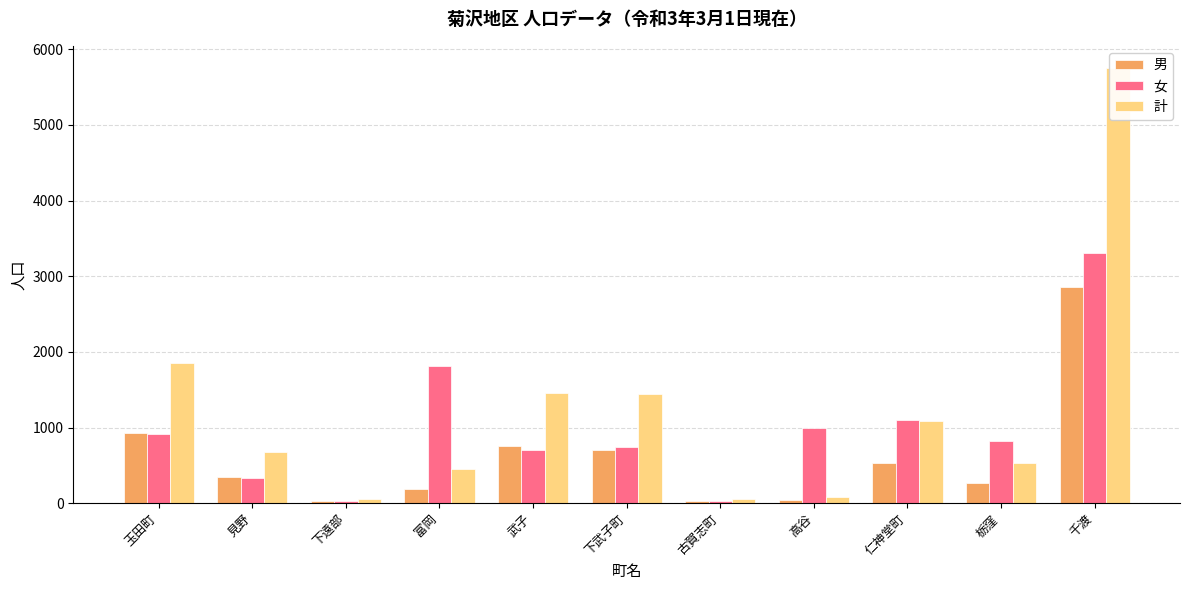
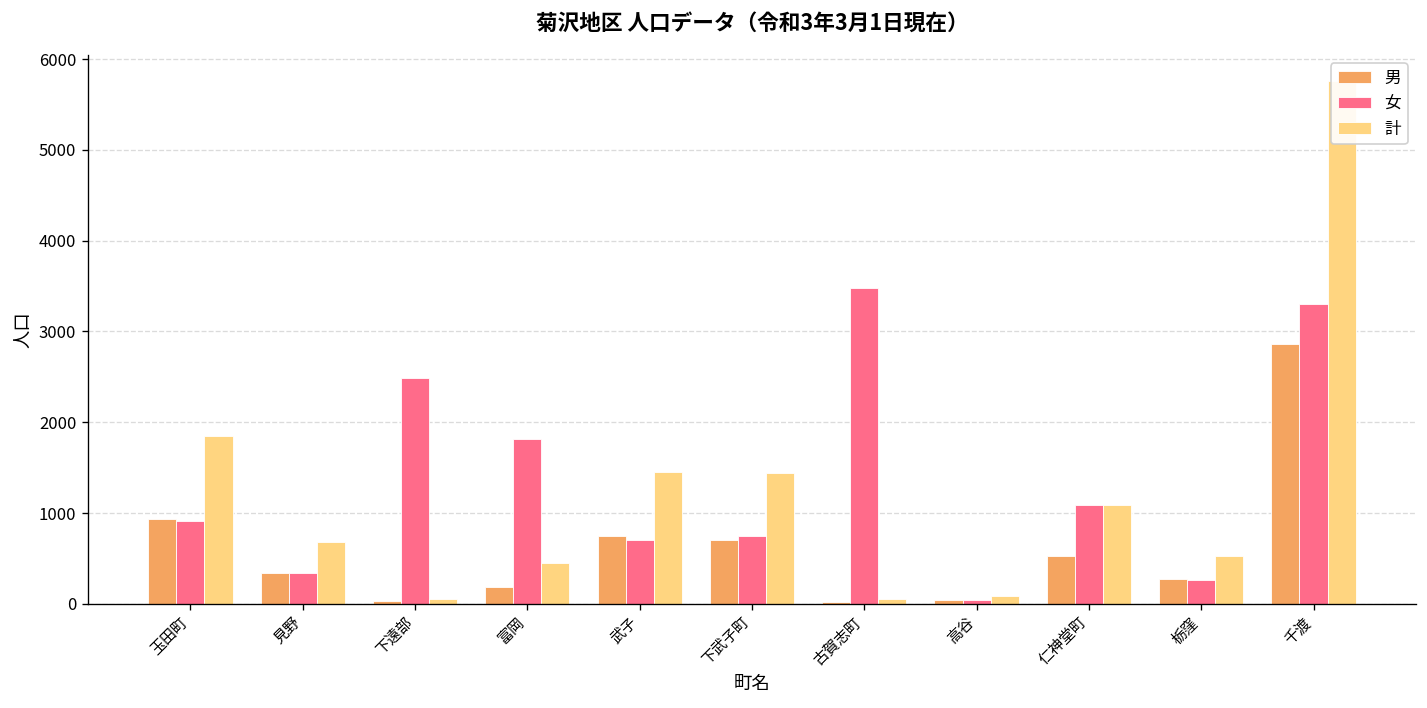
女, 下遠部: 0 -> 2500
女, 古賀志町: 0 -> 3500
女, 高谷: 1000 -> 0
女, 栃窪: 800 -> 300
